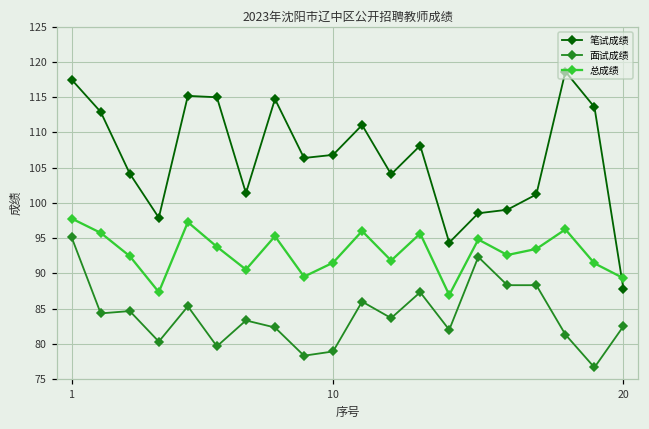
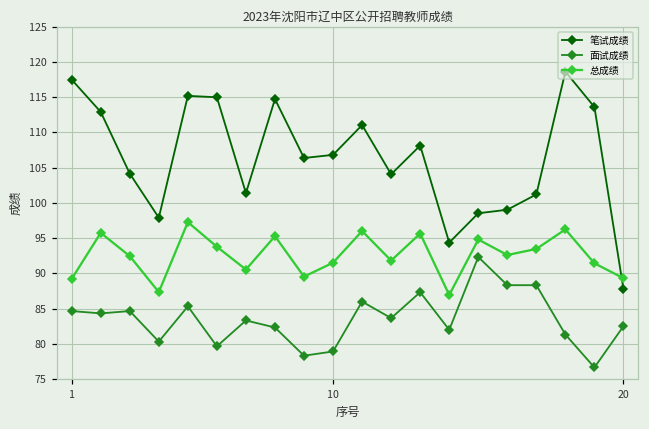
面试成绩, 1: 95 -> 85
总成绩, 1: 98 -> 89
